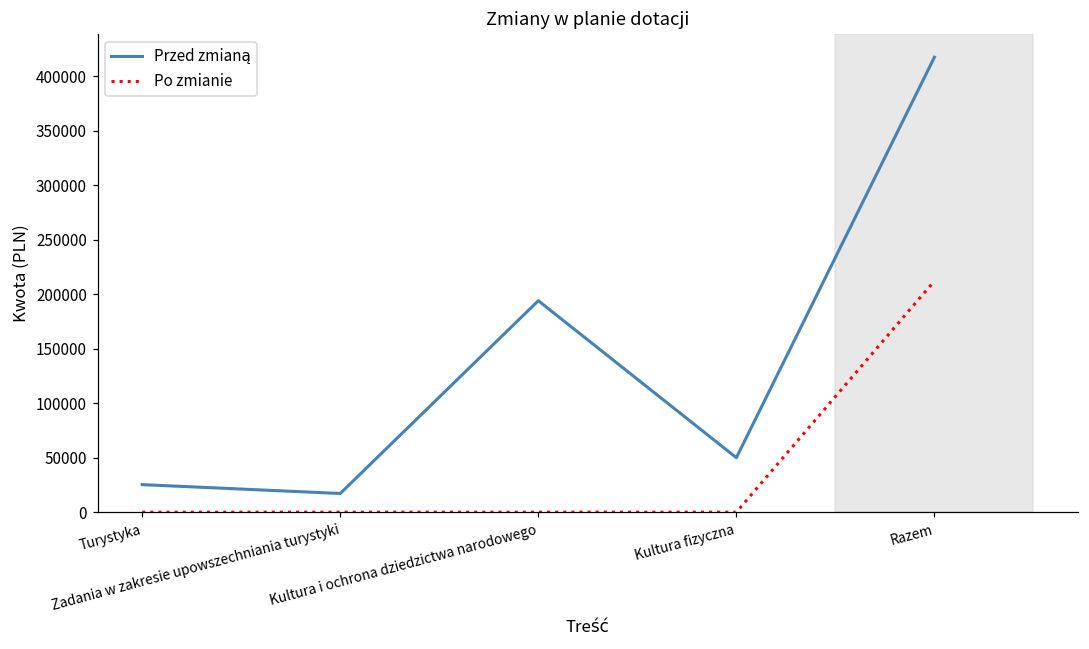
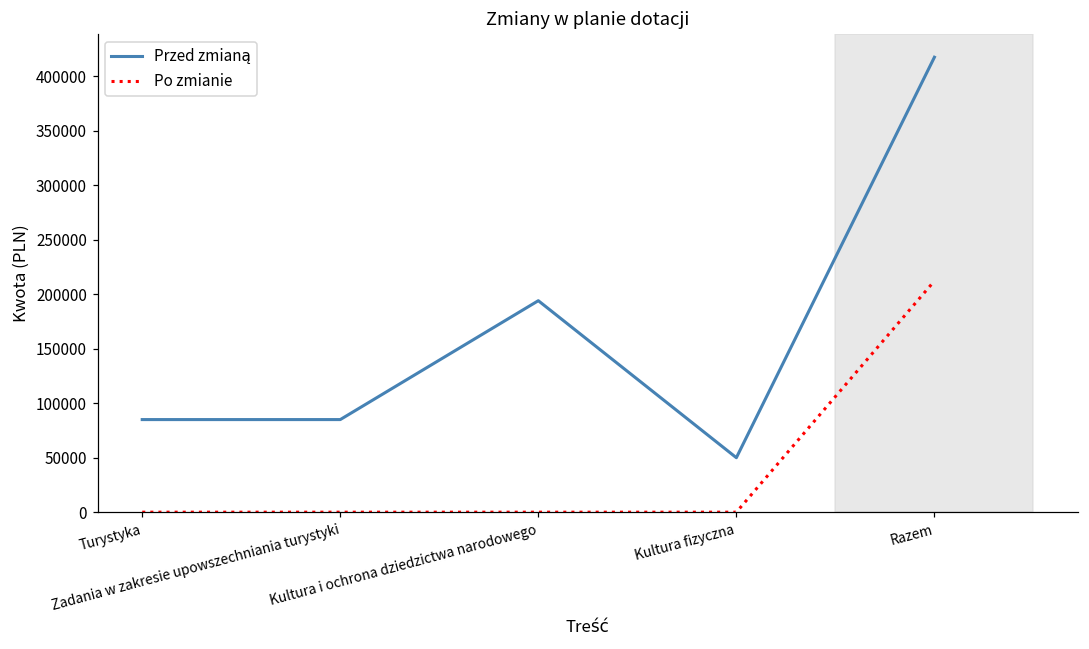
Przed zmianą, Turystyka: 30000 -> 90000
Przed zmianą, Zadania w zakresie upowszechniania turystyki: 20000 -> 90000
